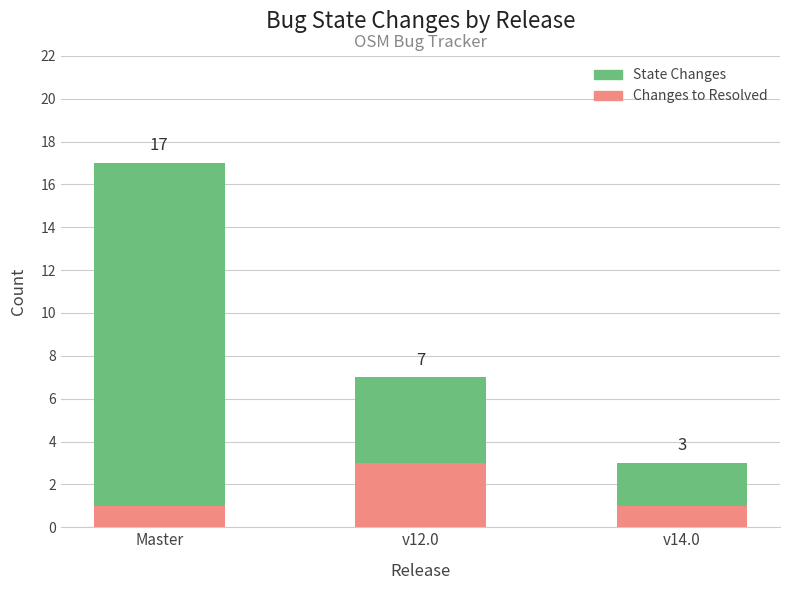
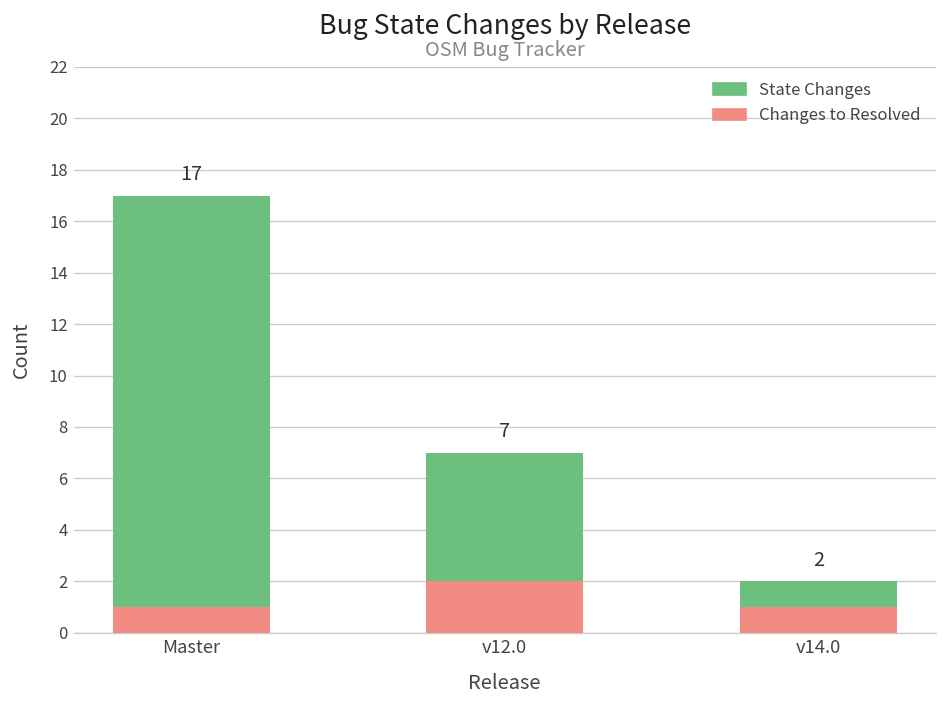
Changes to Resolved, v12.0: 3 -> 2
State Changes, v14.0: 3 -> 2
